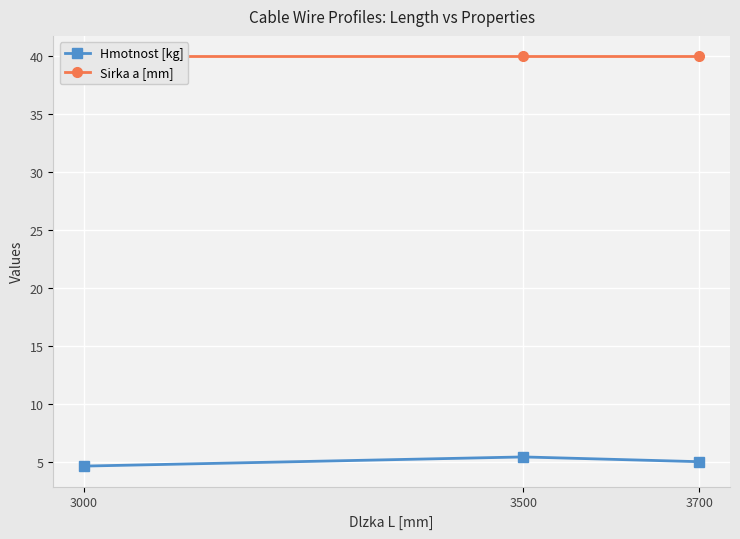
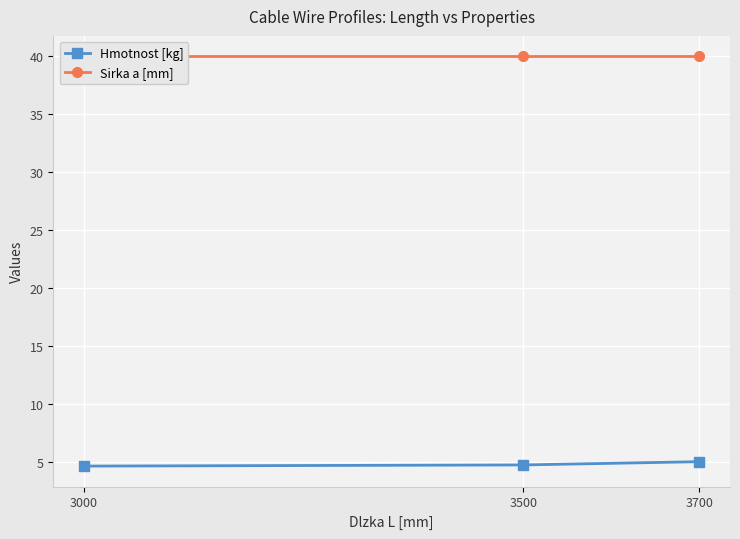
Hmotnost [kg], 3500: 5.5 -> 4.8
